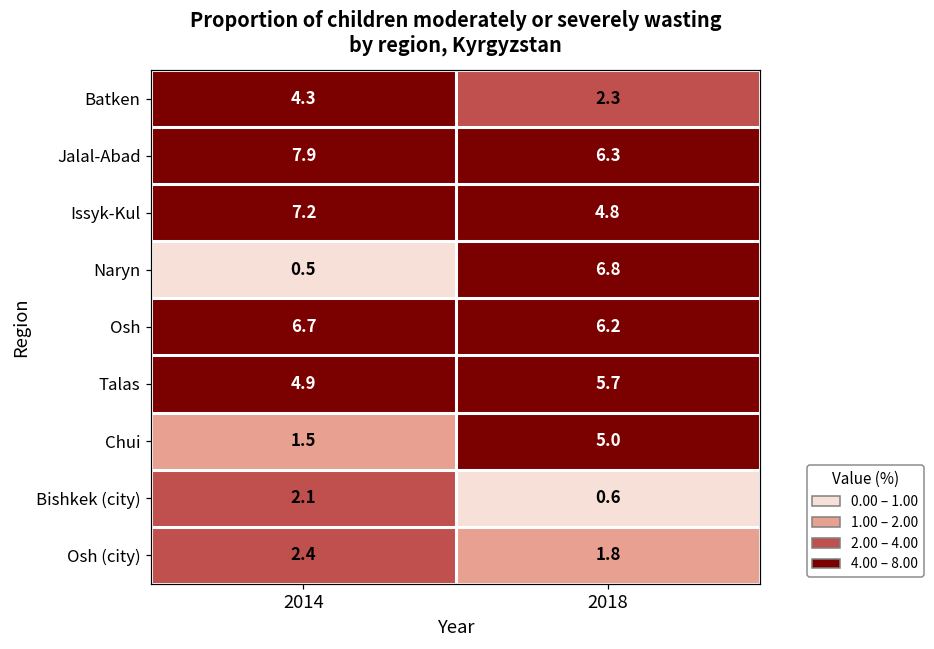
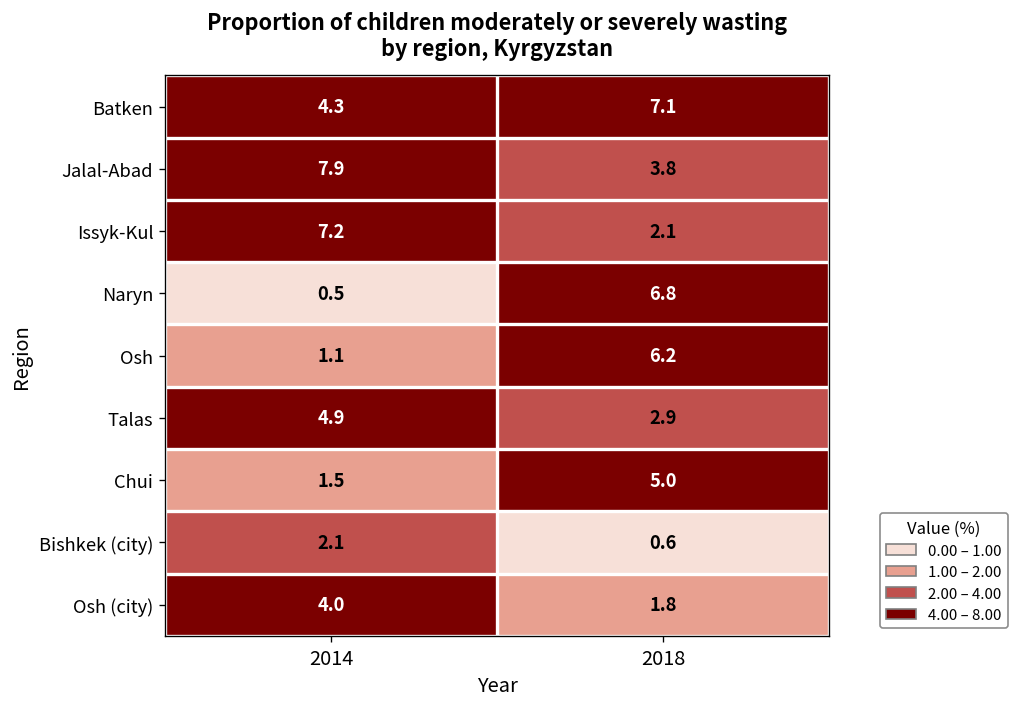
Batken, 2018: 2.3 -> 7.1
Jalal-Abad, 2018: 6.3 -> 3.8
Issyk-Kul, 2018: 4.8 -> 2.1
Osh, 2014: 6.7 -> 1.1
Talas, 2018: 5.7 -> 2.9
Osh (city), 2014: 2.4 -> 4.0
